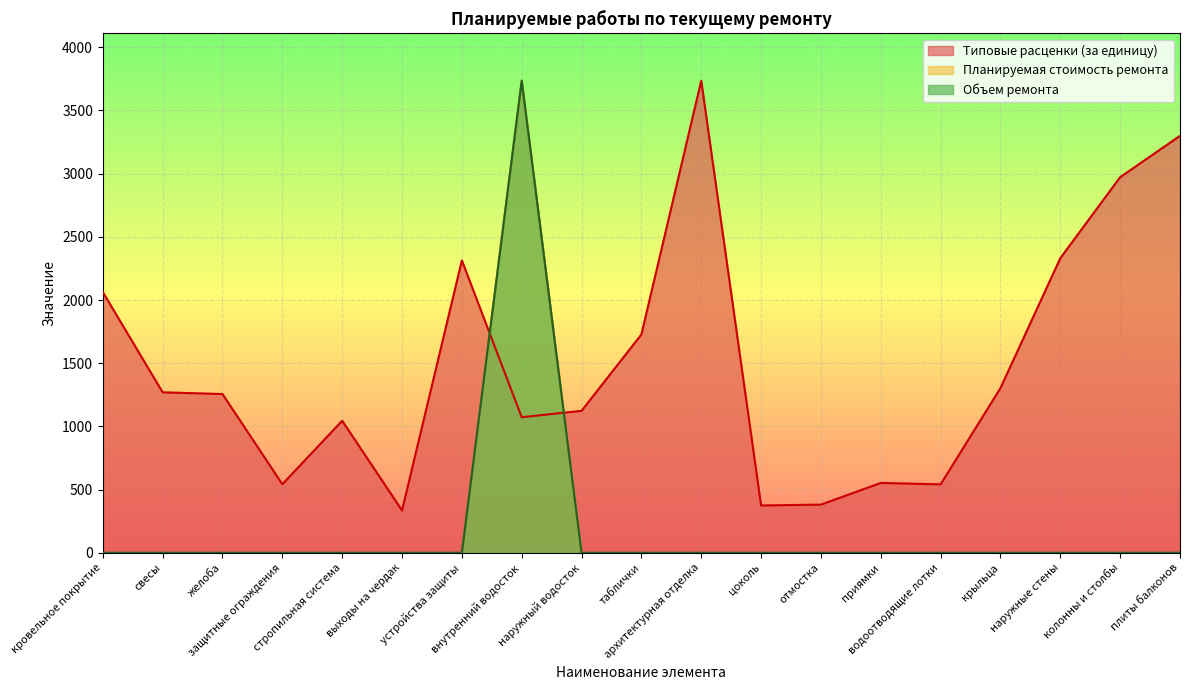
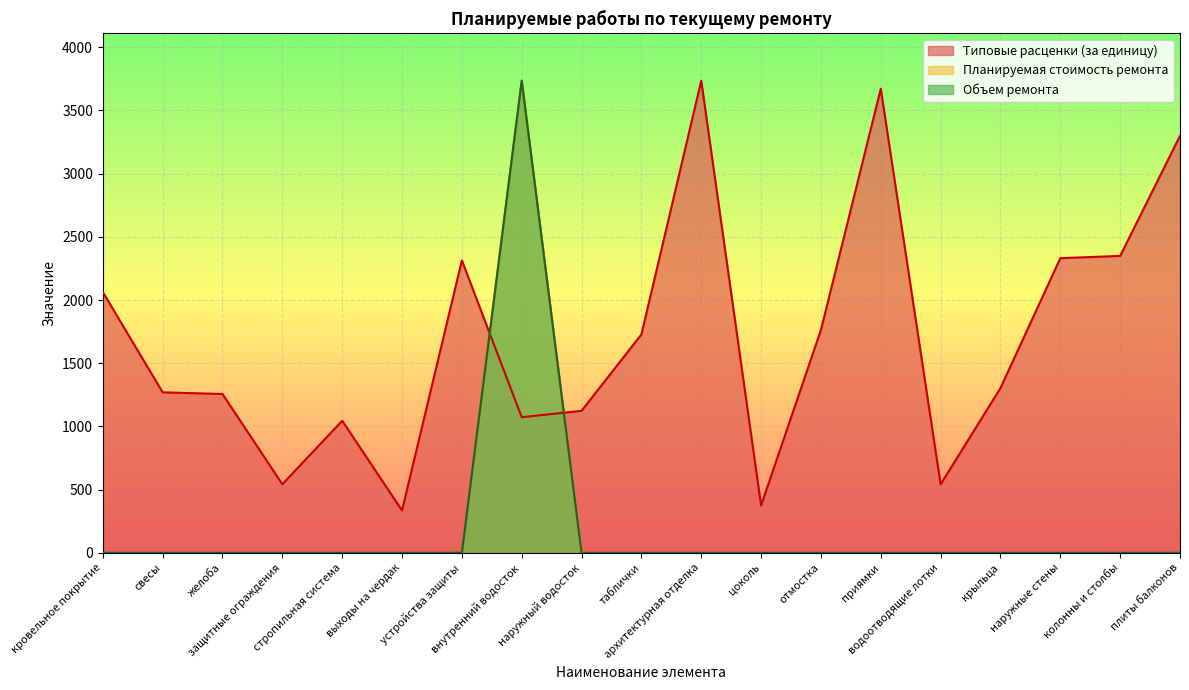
Типовые расценки (за единицу), отмостка: 380 -> 1760
Типовые расценки (за единицу), приямки: 550 -> 3670
Типовые расценки (за единицу), колонны и столбы: 2970 -> 2350
